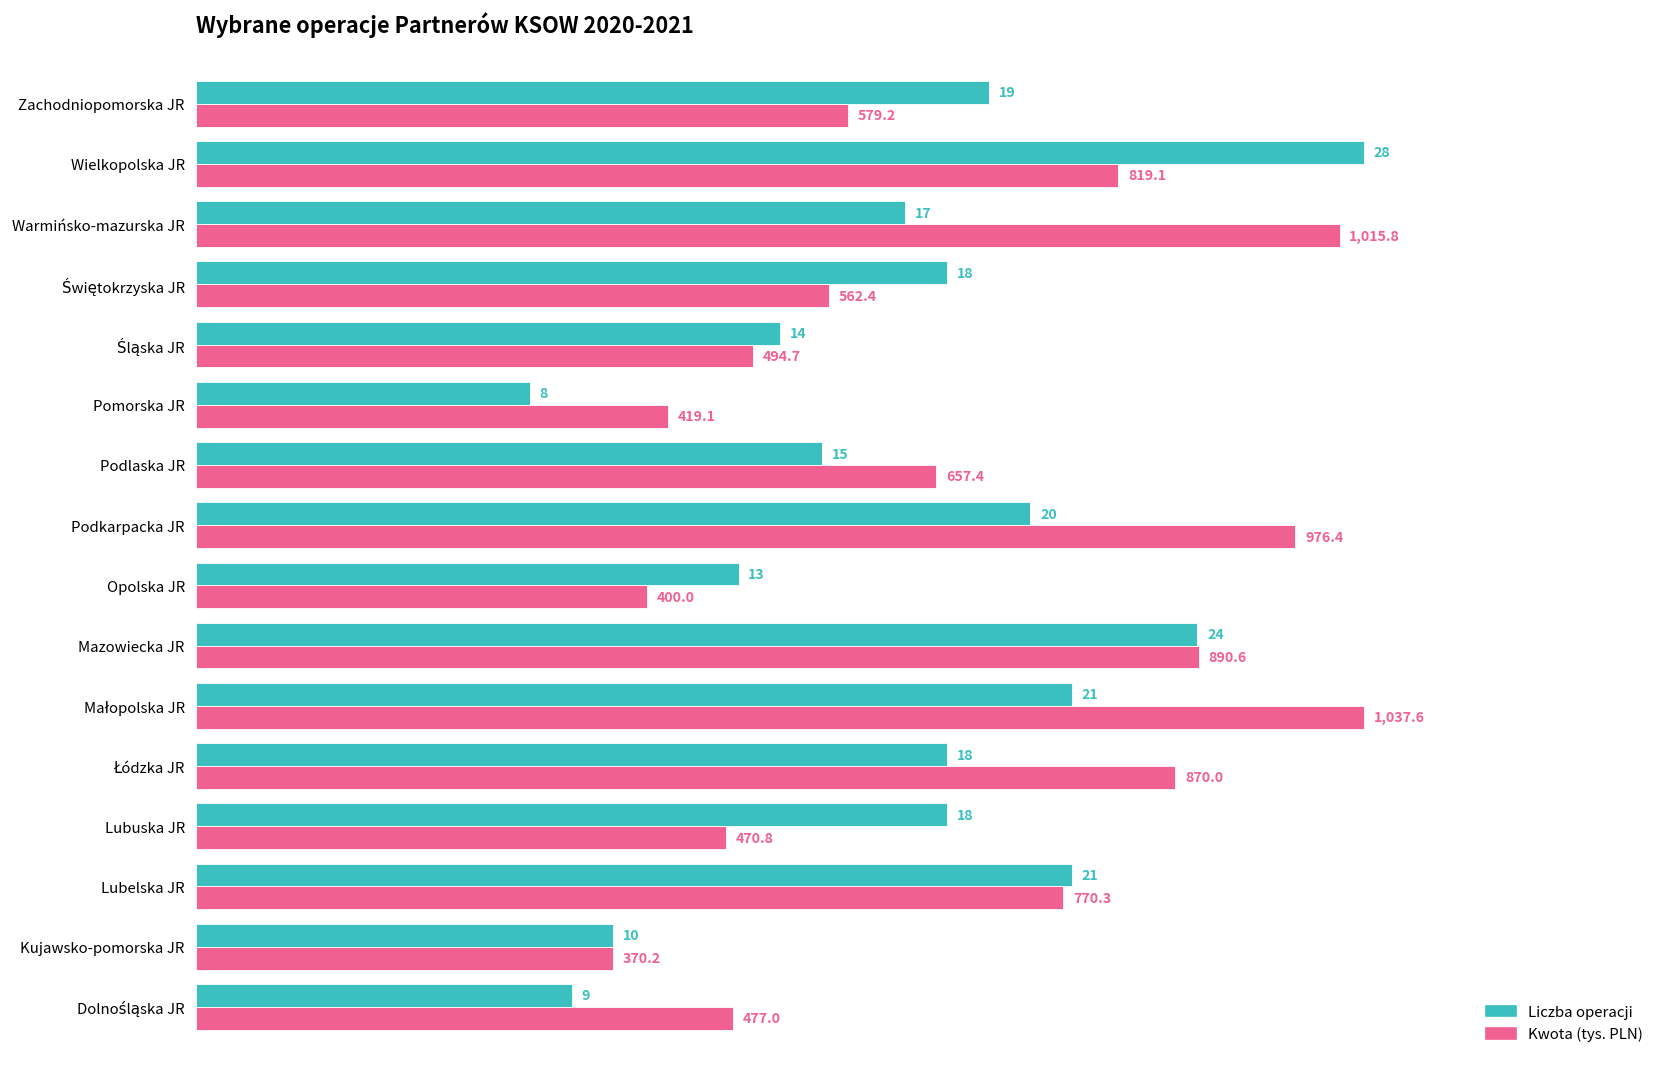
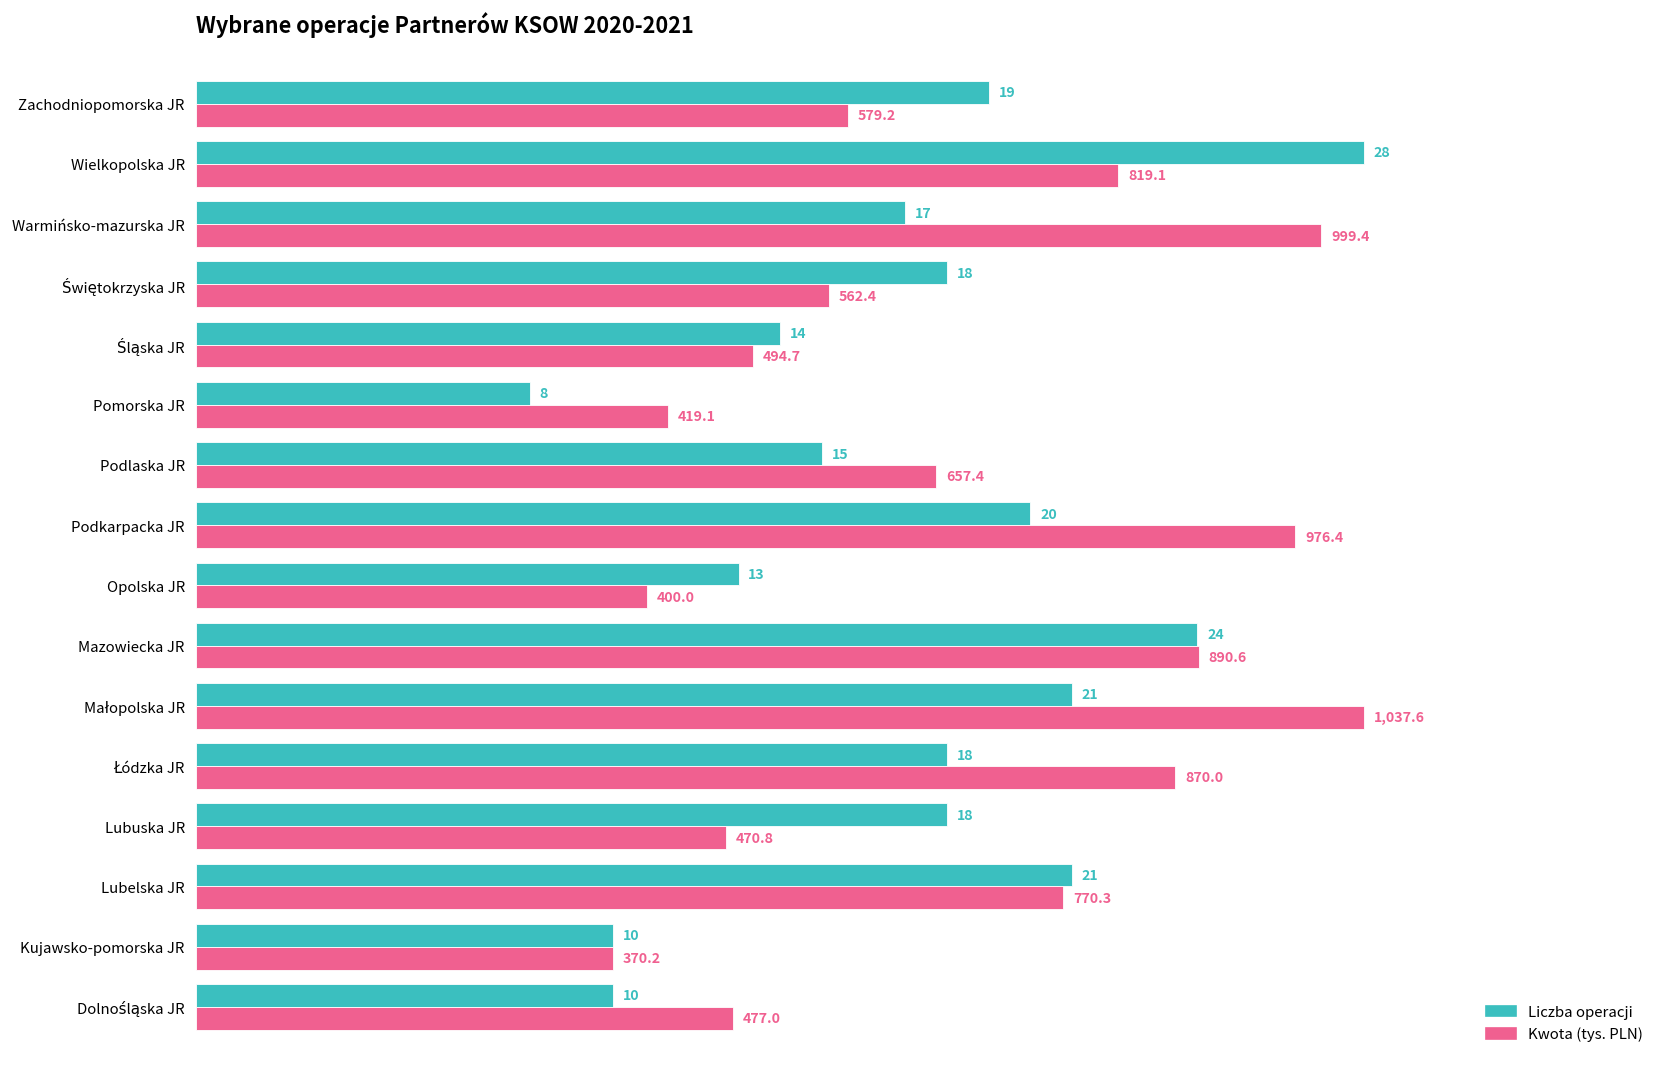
Kwota (tys. PLN), Warmińsko-mazurska JR: 1,015.8 -> 999.4
Liczba operacji, Dolnośląska JR: 9 -> 10
